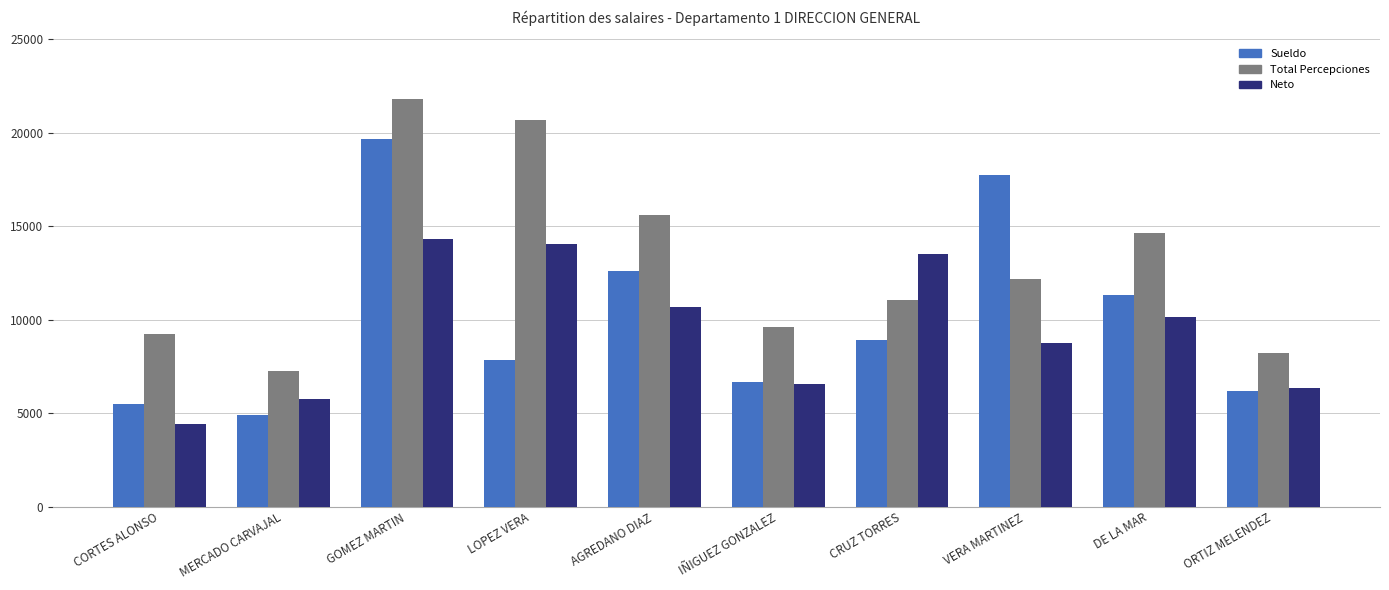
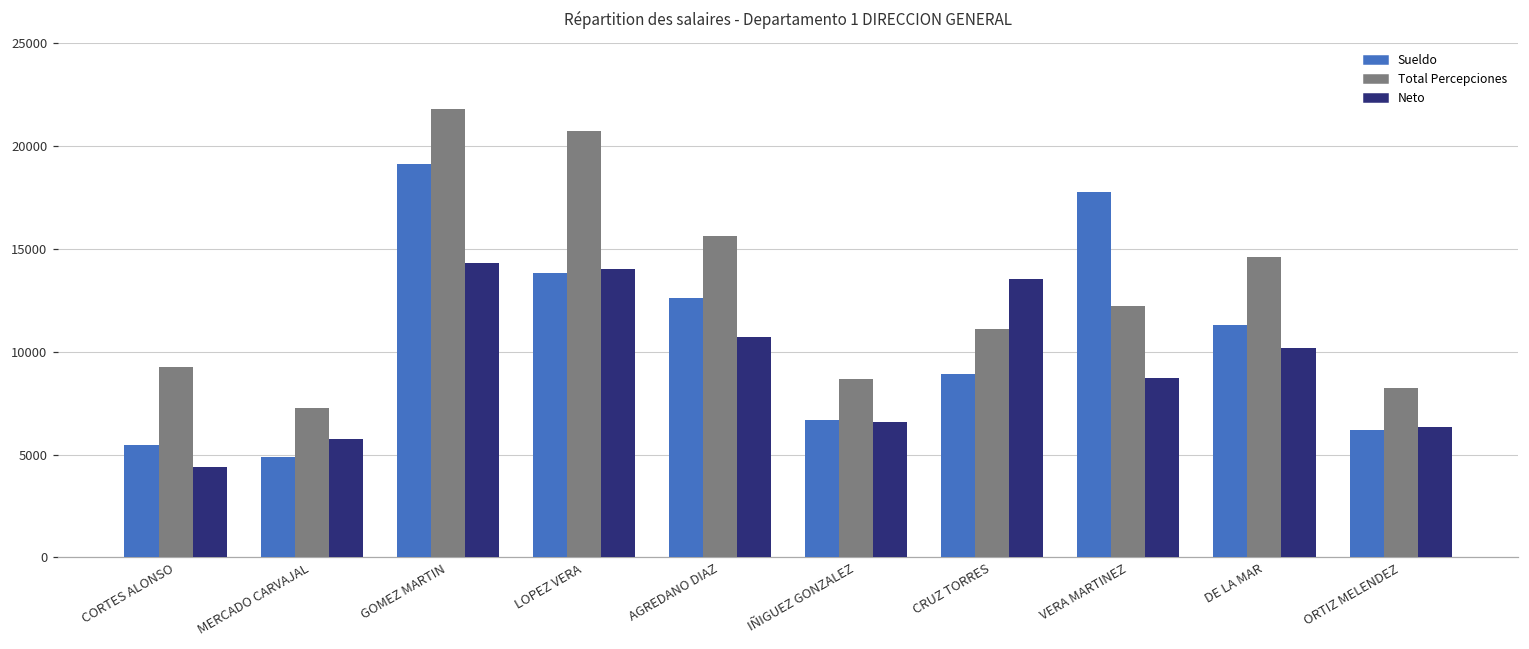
Sueldo, GOMEZ MARTIN: 19700 -> 19100
Sueldo, LOPEZ VERA: 7900 -> 13800
Total Percepciones, IÑIGUEZ GONZALEZ: 9600 -> 8700
